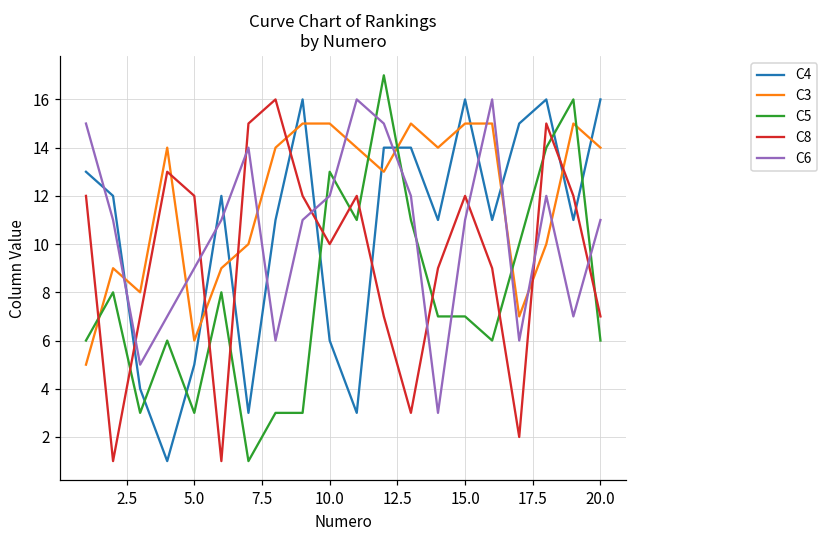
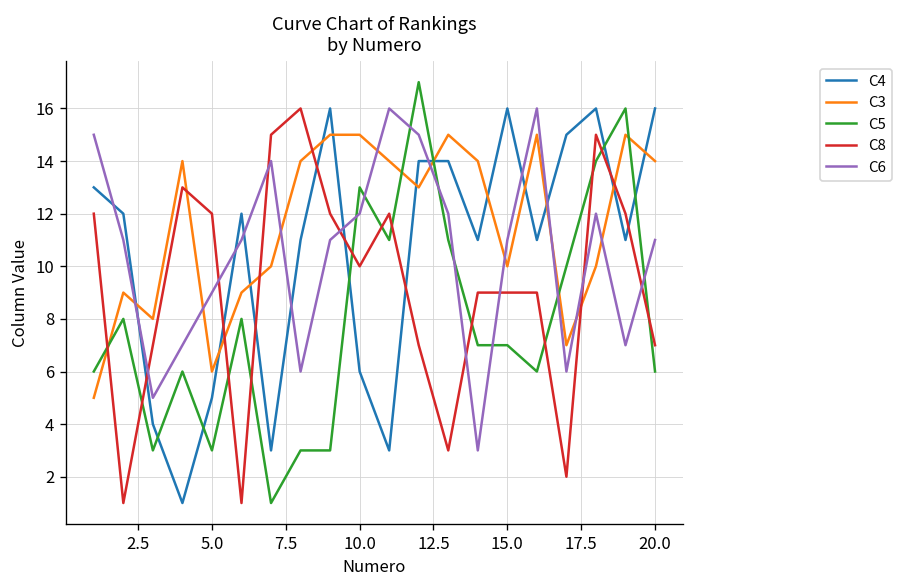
C3, 15.0: 15 -> 10
C8, 15.0: 12 -> 9
